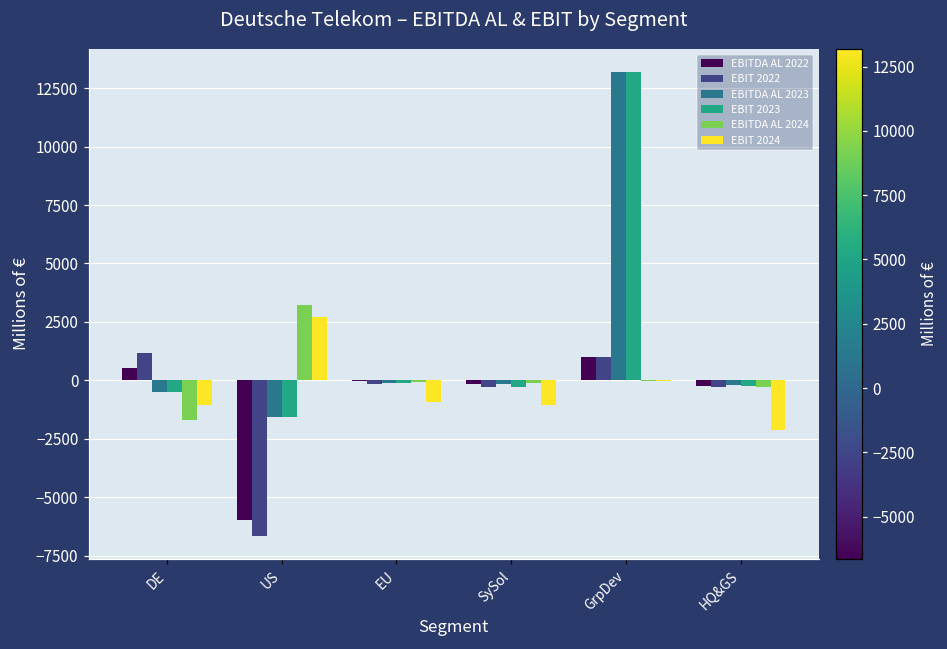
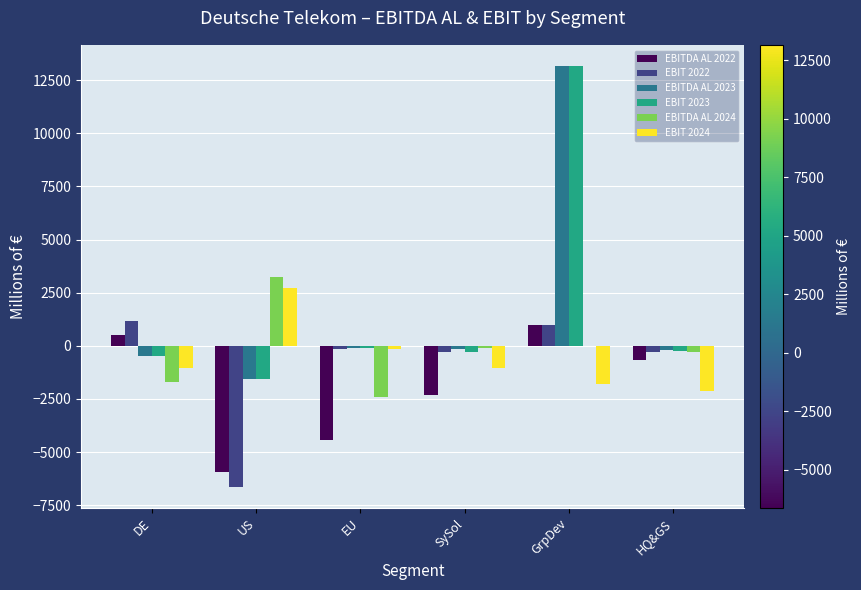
EBITDA AL 2022, EU: 0 -> -4400
EBITDA AL 2024, EU: -100 -> -2400
EBIT 2024, EU: -900 -> -200
EBITDA AL 2022, SySol: -200 -> -2300
EBIT 2024, GrpDev: 0 -> -1800
EBITDA AL 2022, HQ&GS: -200 -> -700
